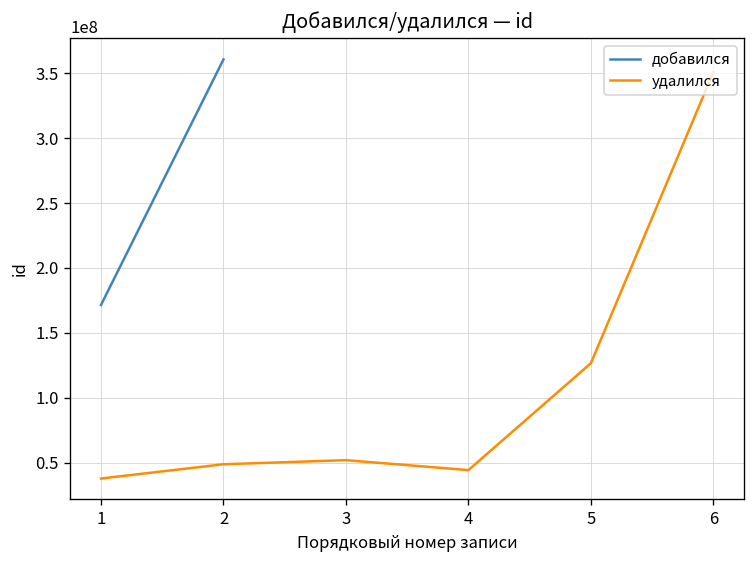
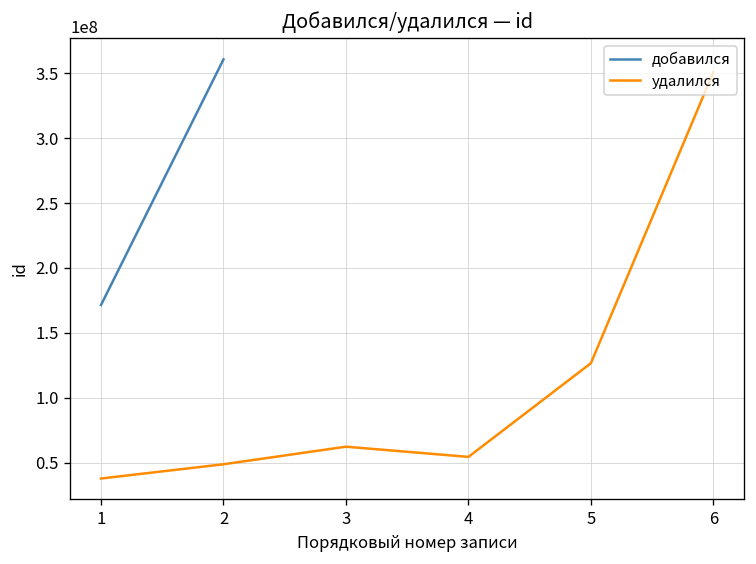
удалился, 3: 52000000 -> 62000000
удалился, 4: 44000000 -> 55000000
